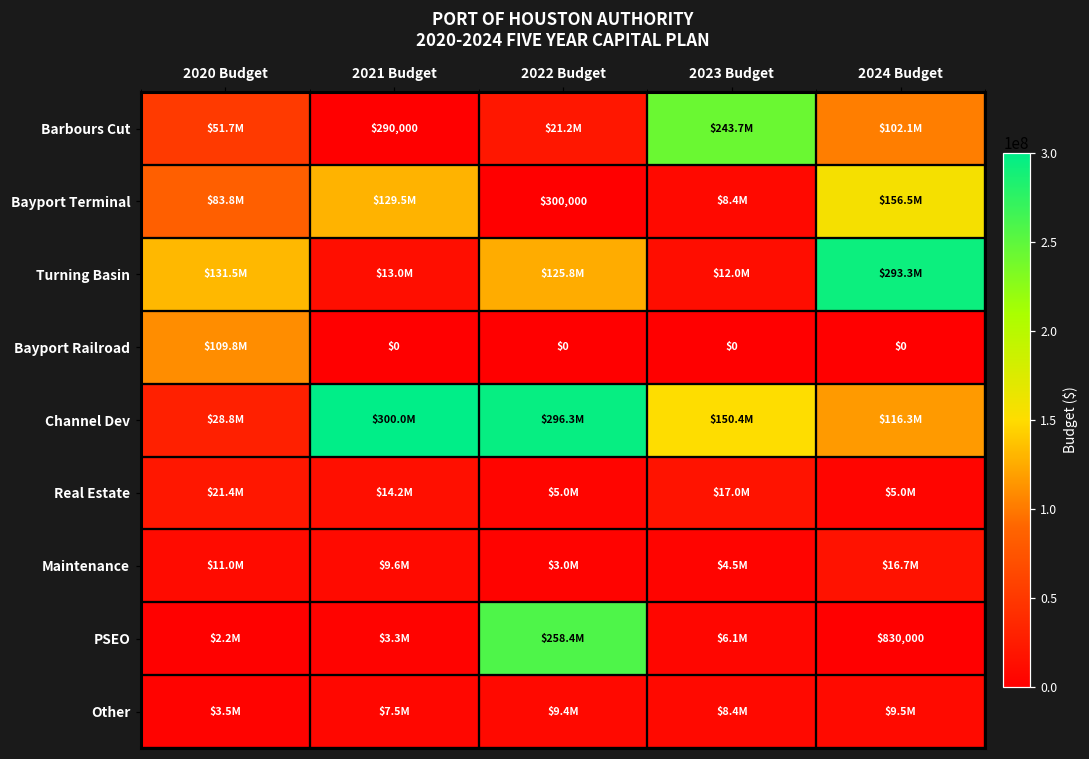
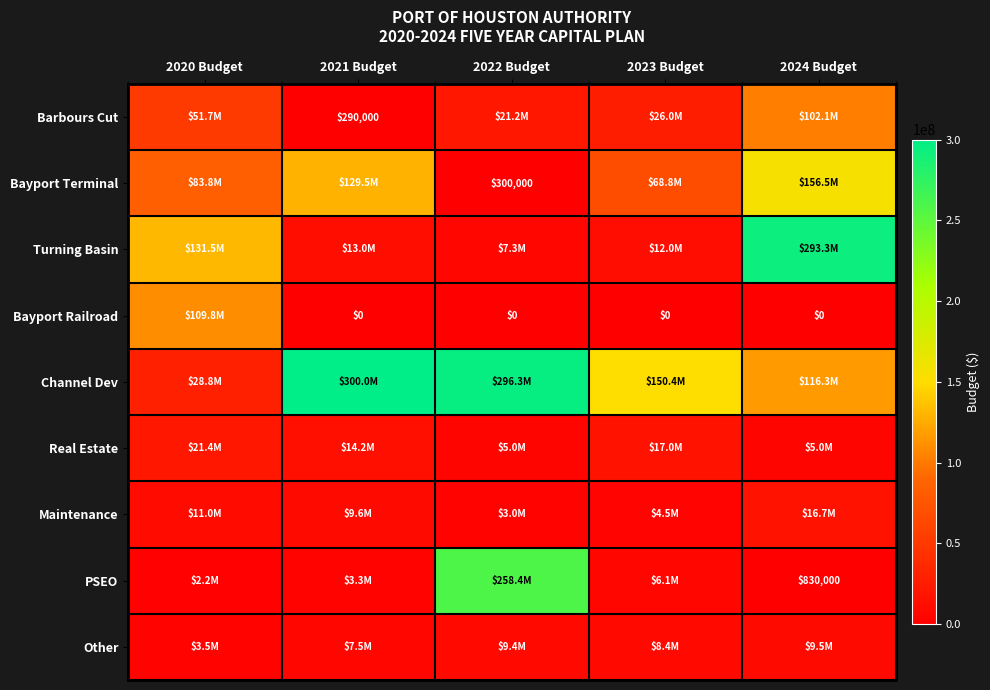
Barbours Cut, 2023 Budget: $243.7M -> $26.0M
Bayport Terminal, 2023 Budget: $8.4M -> $68.8M
Turning Basin, 2022 Budget: $125.8M -> $7.3M
